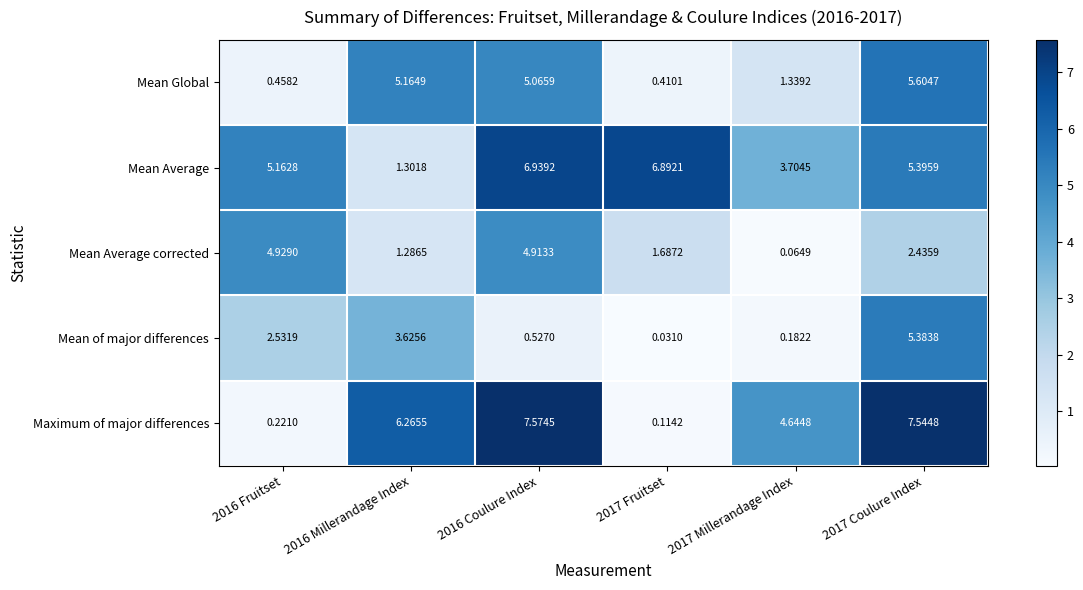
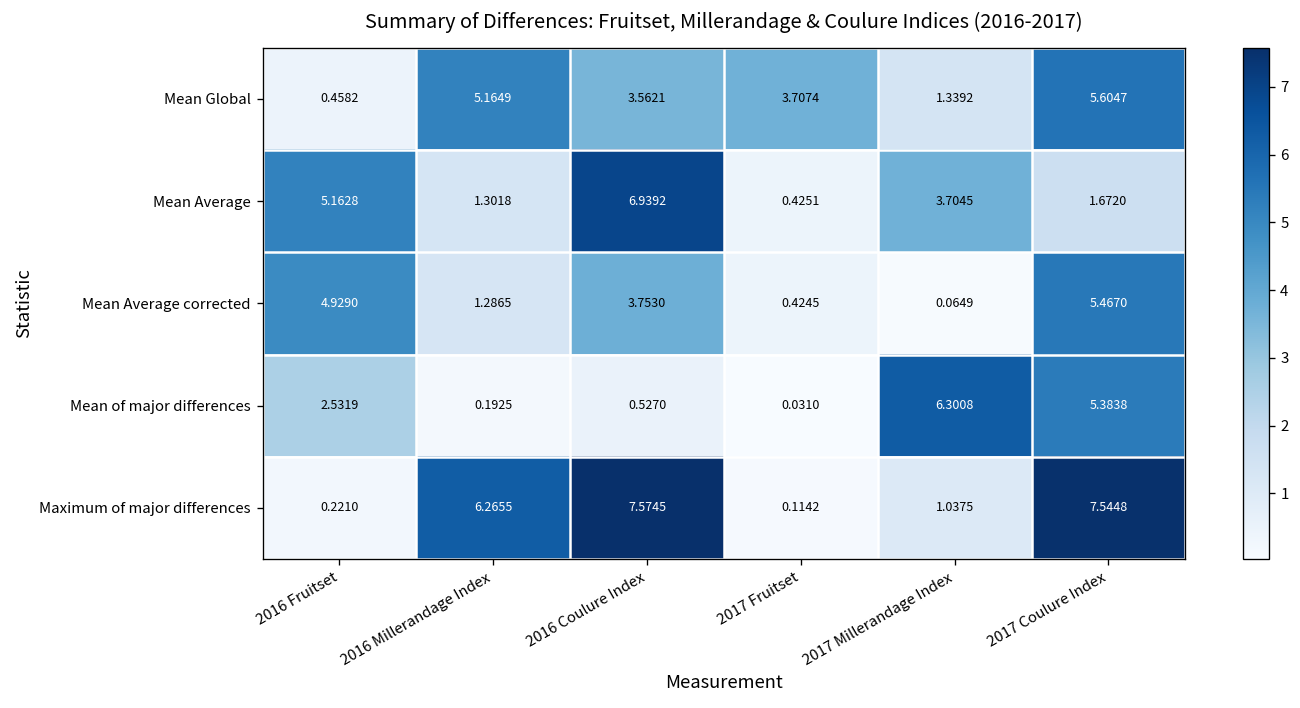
Mean Global, 2016 Coulure Index: 5.0659 -> 3.5621
Mean Global, 2017 Fruitset: 0.4101 -> 3.7074
Mean Average, 2017 Fruitset: 6.8921 -> 0.4251
Mean Average, 2017 Coulure Index: 5.3959 -> 1.6720
Mean Average corrected, 2016 Coulure Index: 4.9133 -> 3.7530
Mean Average corrected, 2017 Fruitset: 1.6872 -> 0.4245
Mean Average corrected, 2017 Coulure Index: 2.4359 -> 5.4670
Mean of major differences, 2016 Millerandage Index: 3.6256 -> 0.1925
Mean of major differences, 2017 Millerandage Index: 0.1822 -> 6.3008
Maximum of major differences, 2017 Millerandage Index: 4.6448 -> 1.0375
